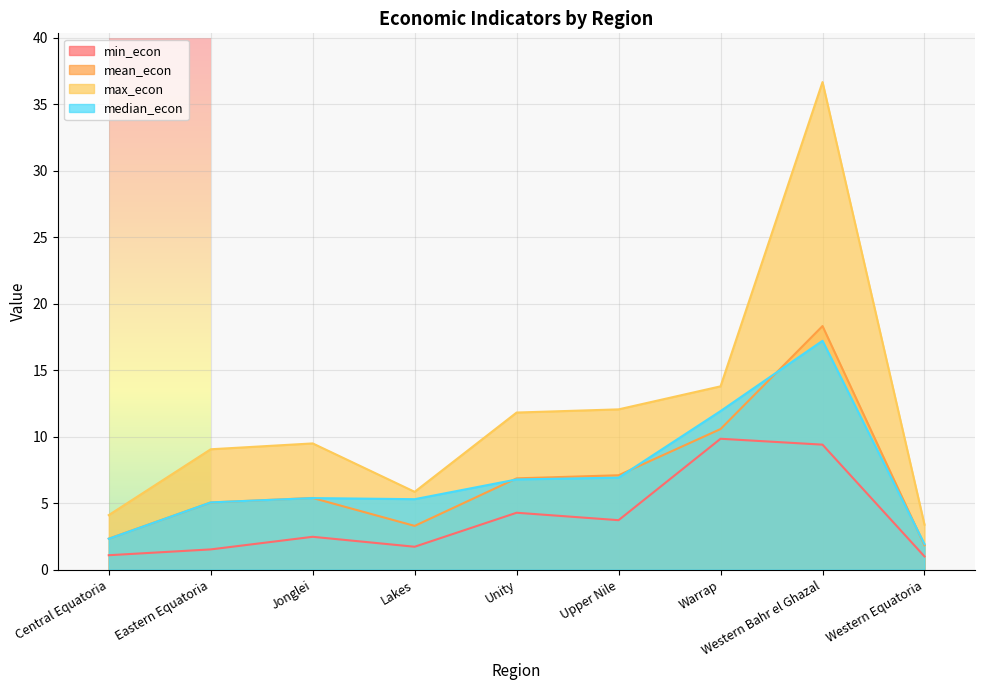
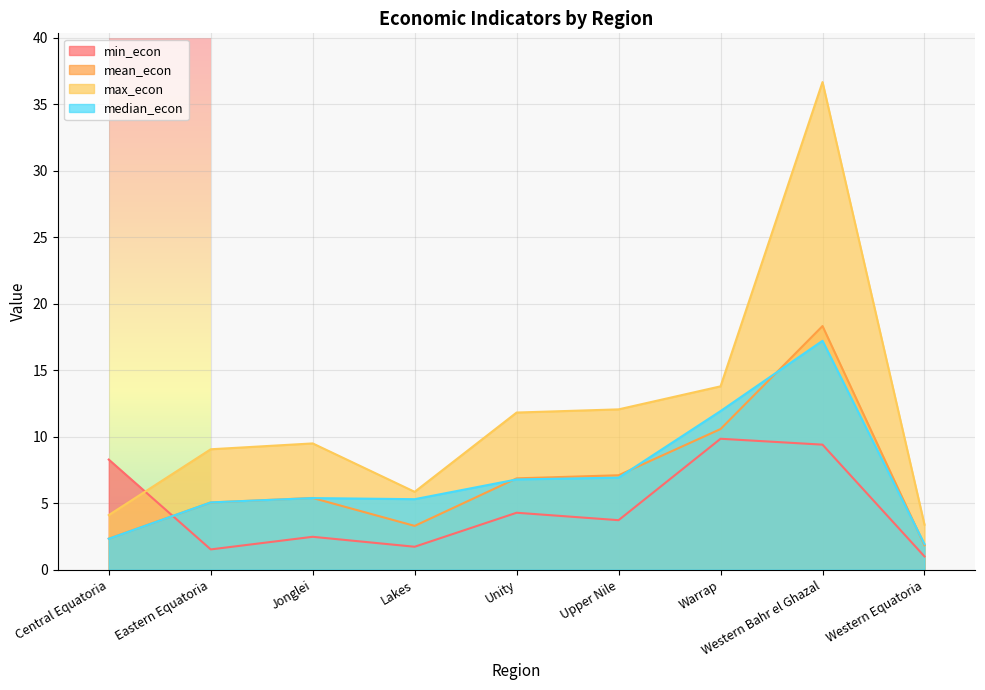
min_econ, Central Equatoria: 1.1 -> 8.3
